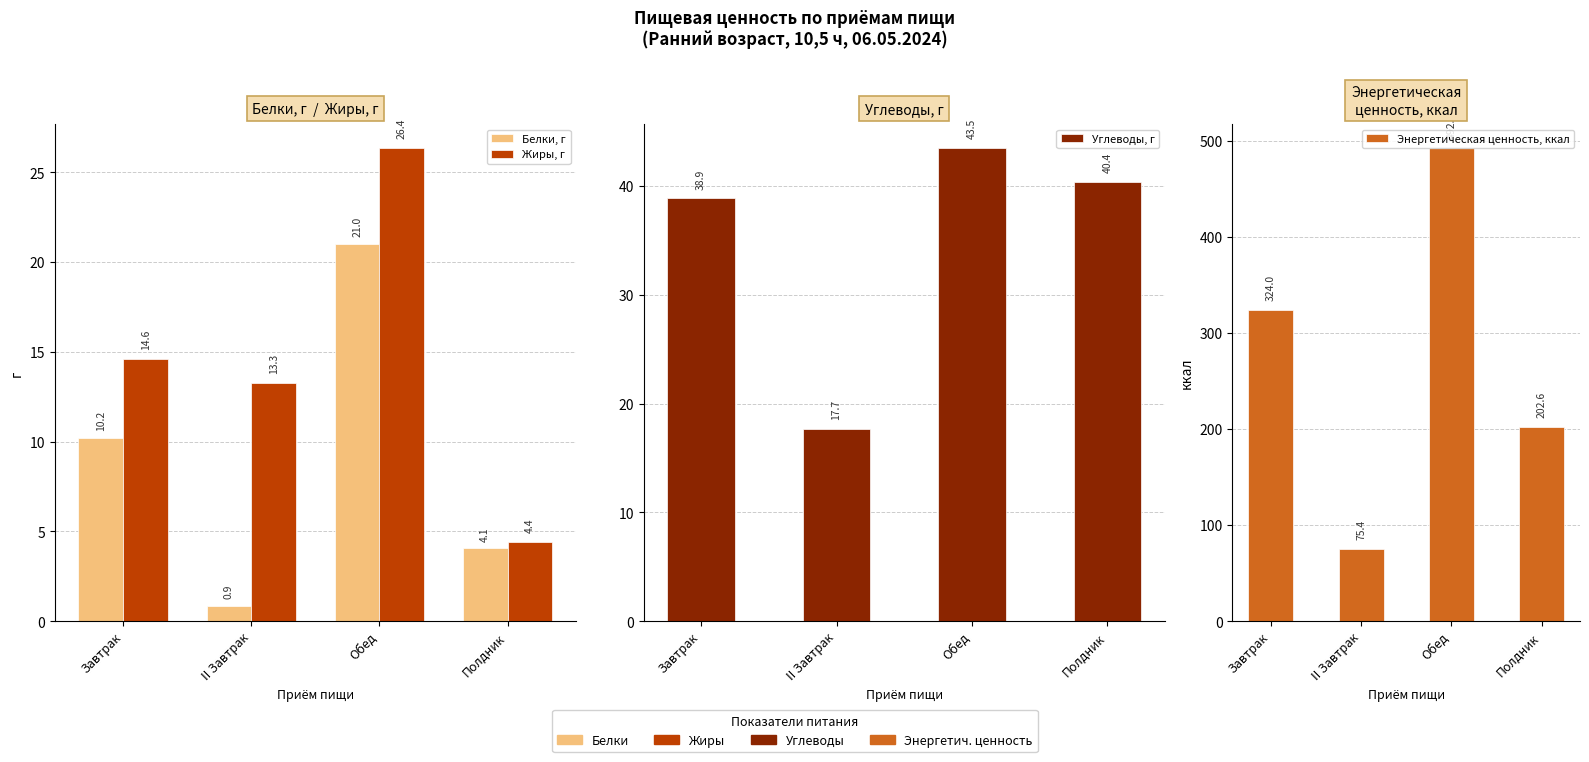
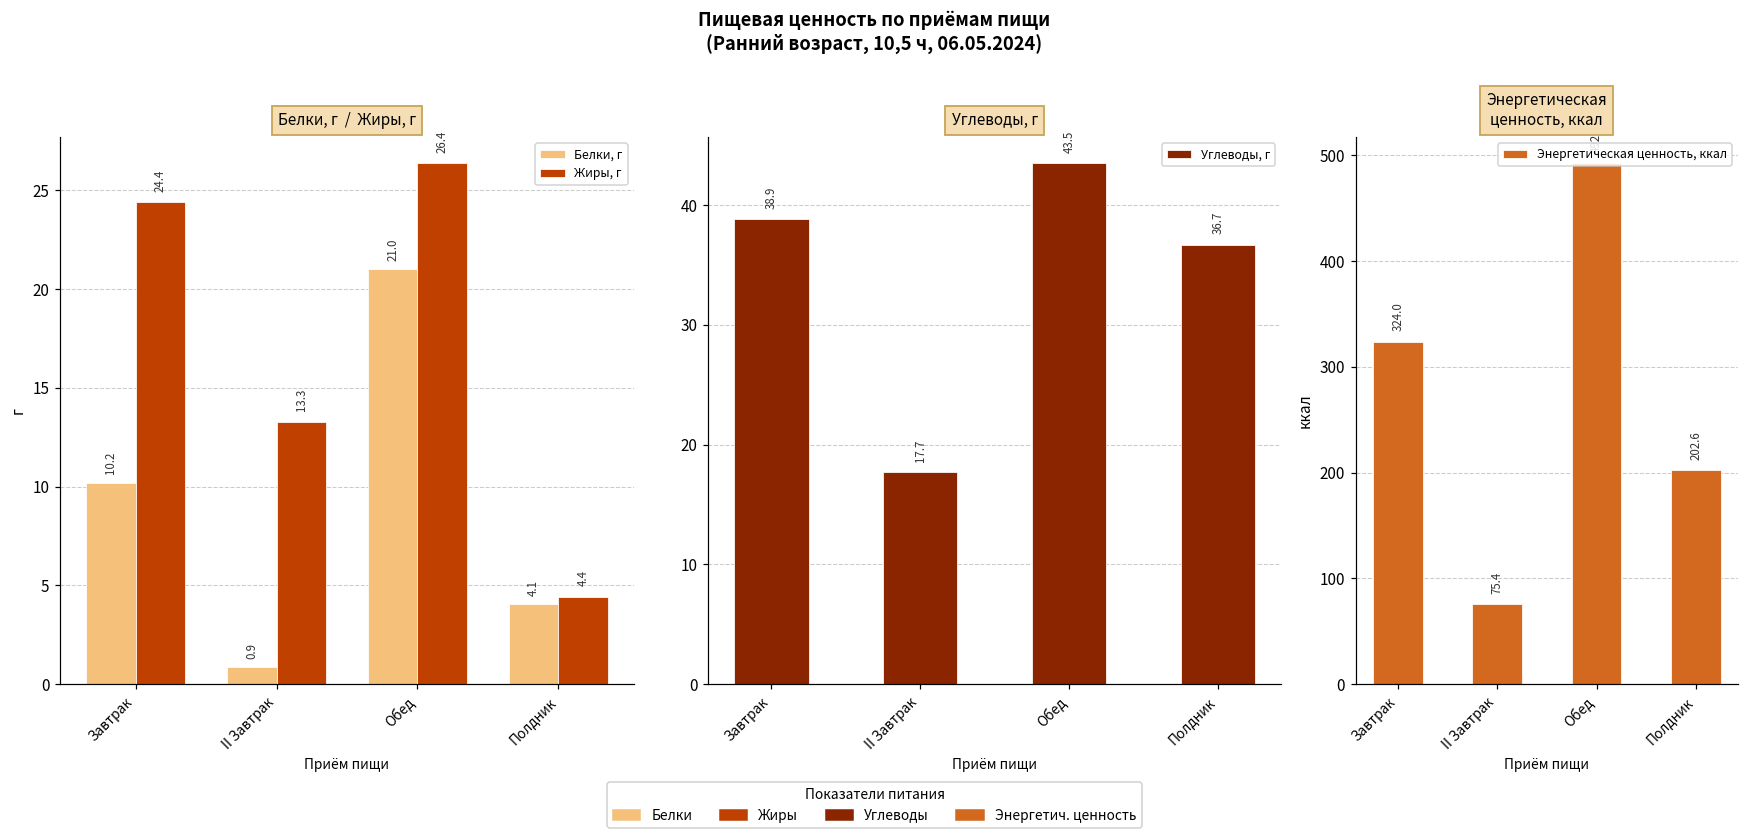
Белки, г / Жиры, г, Жиры, г, Завтрак: 14.6 -> 24.4
Углеводы, г, Полдник: 40.4 -> 36.7
